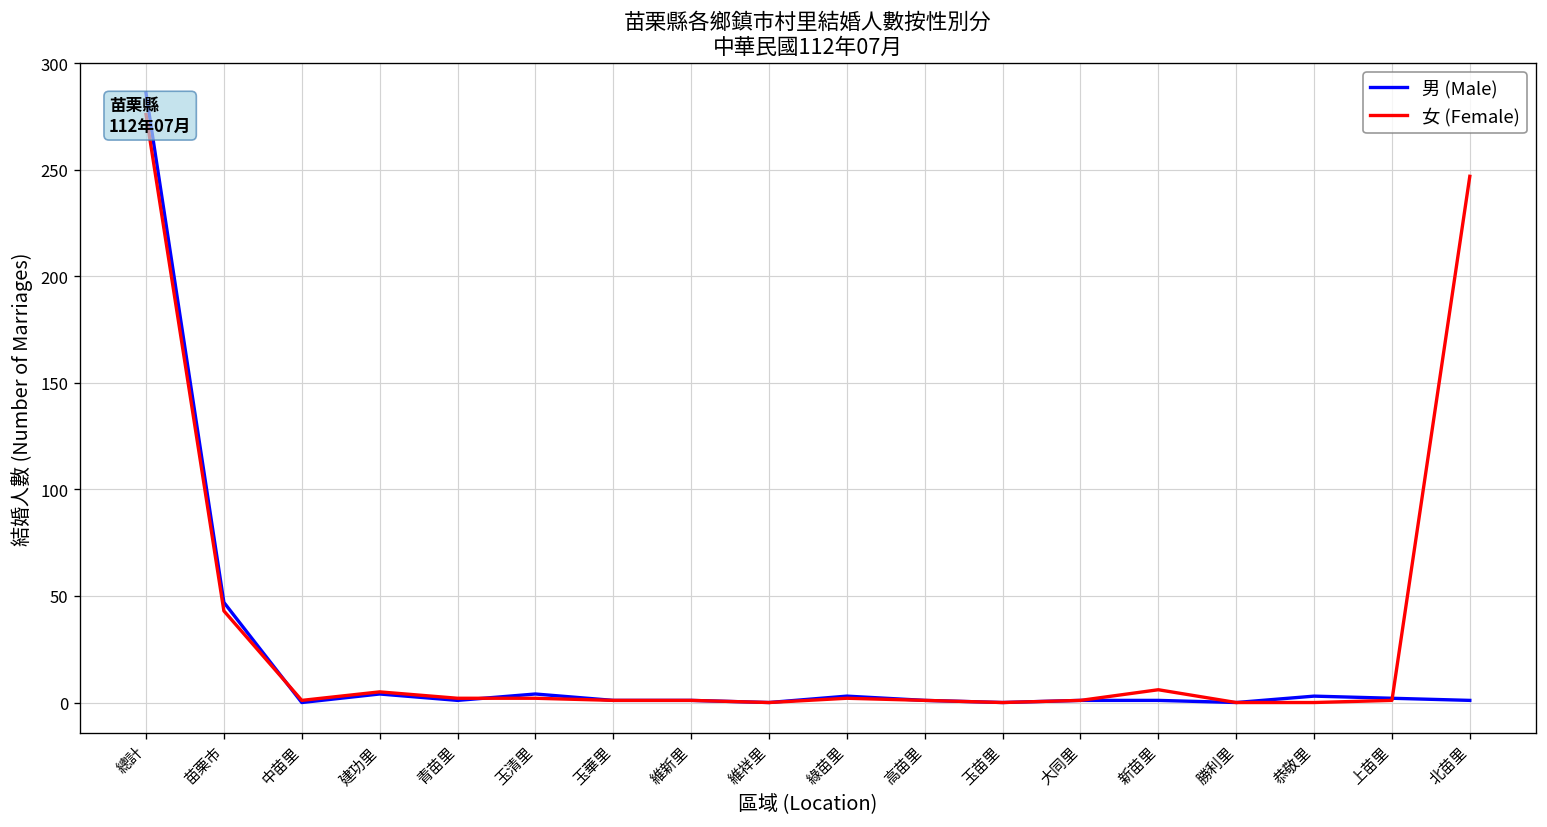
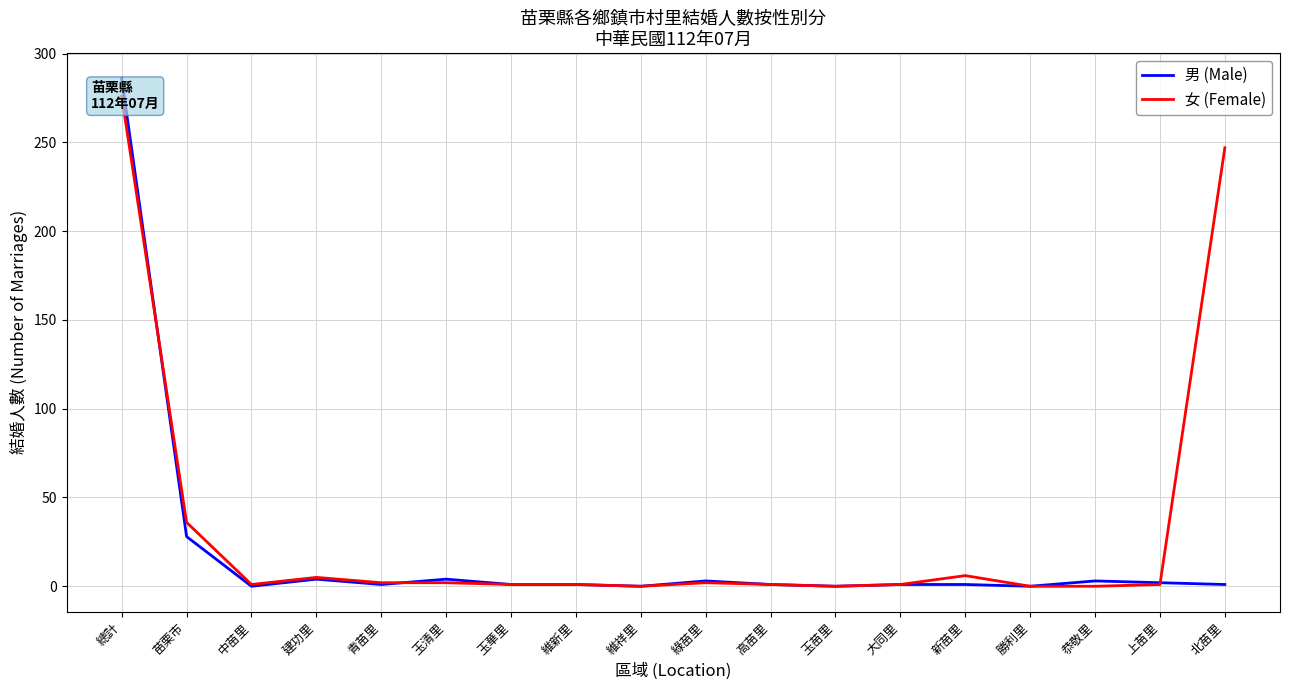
男 (Male), 苗栗市: 47 -> 28
女 (Female), 苗栗市: 43 -> 36
